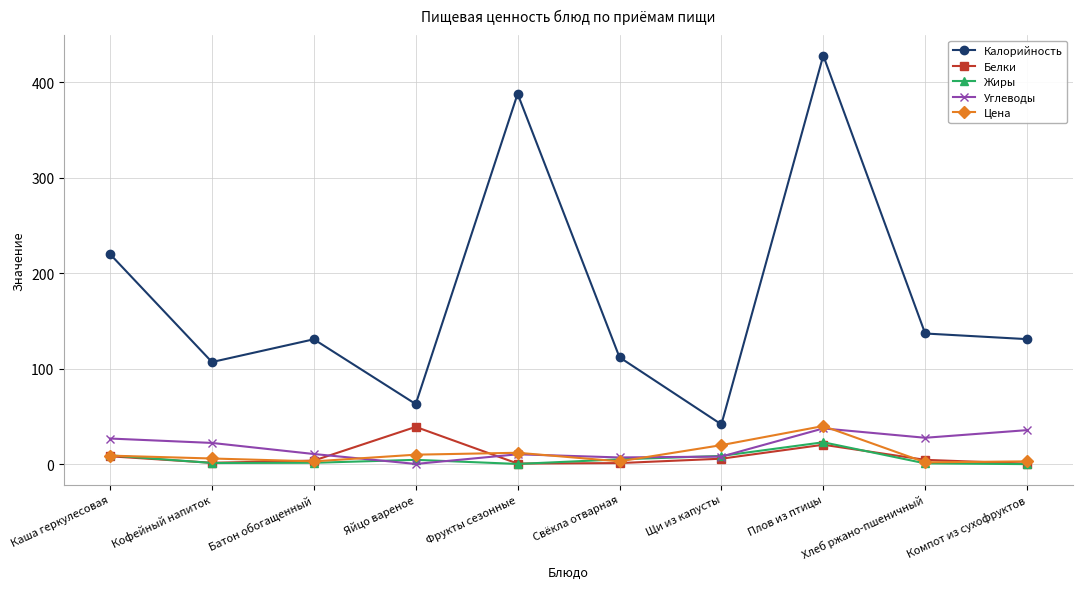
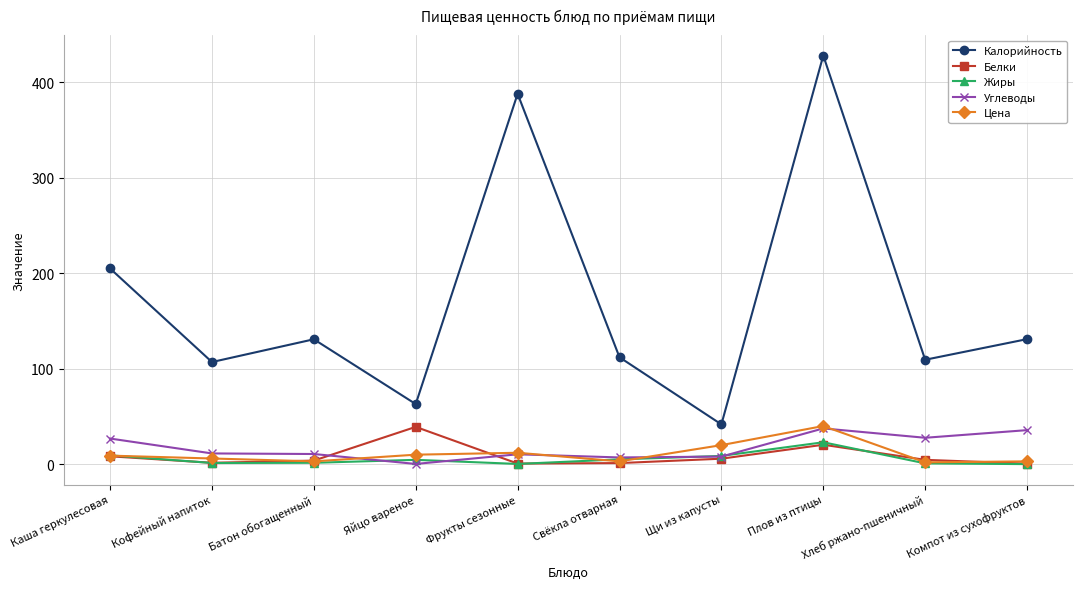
Калорийность, Каша геркулесовая: 220 -> 210
Углеводы, Кофейный напиток: 20 -> 10
Калорийность, Хлеб ржано-пшеничный: 140 -> 110
